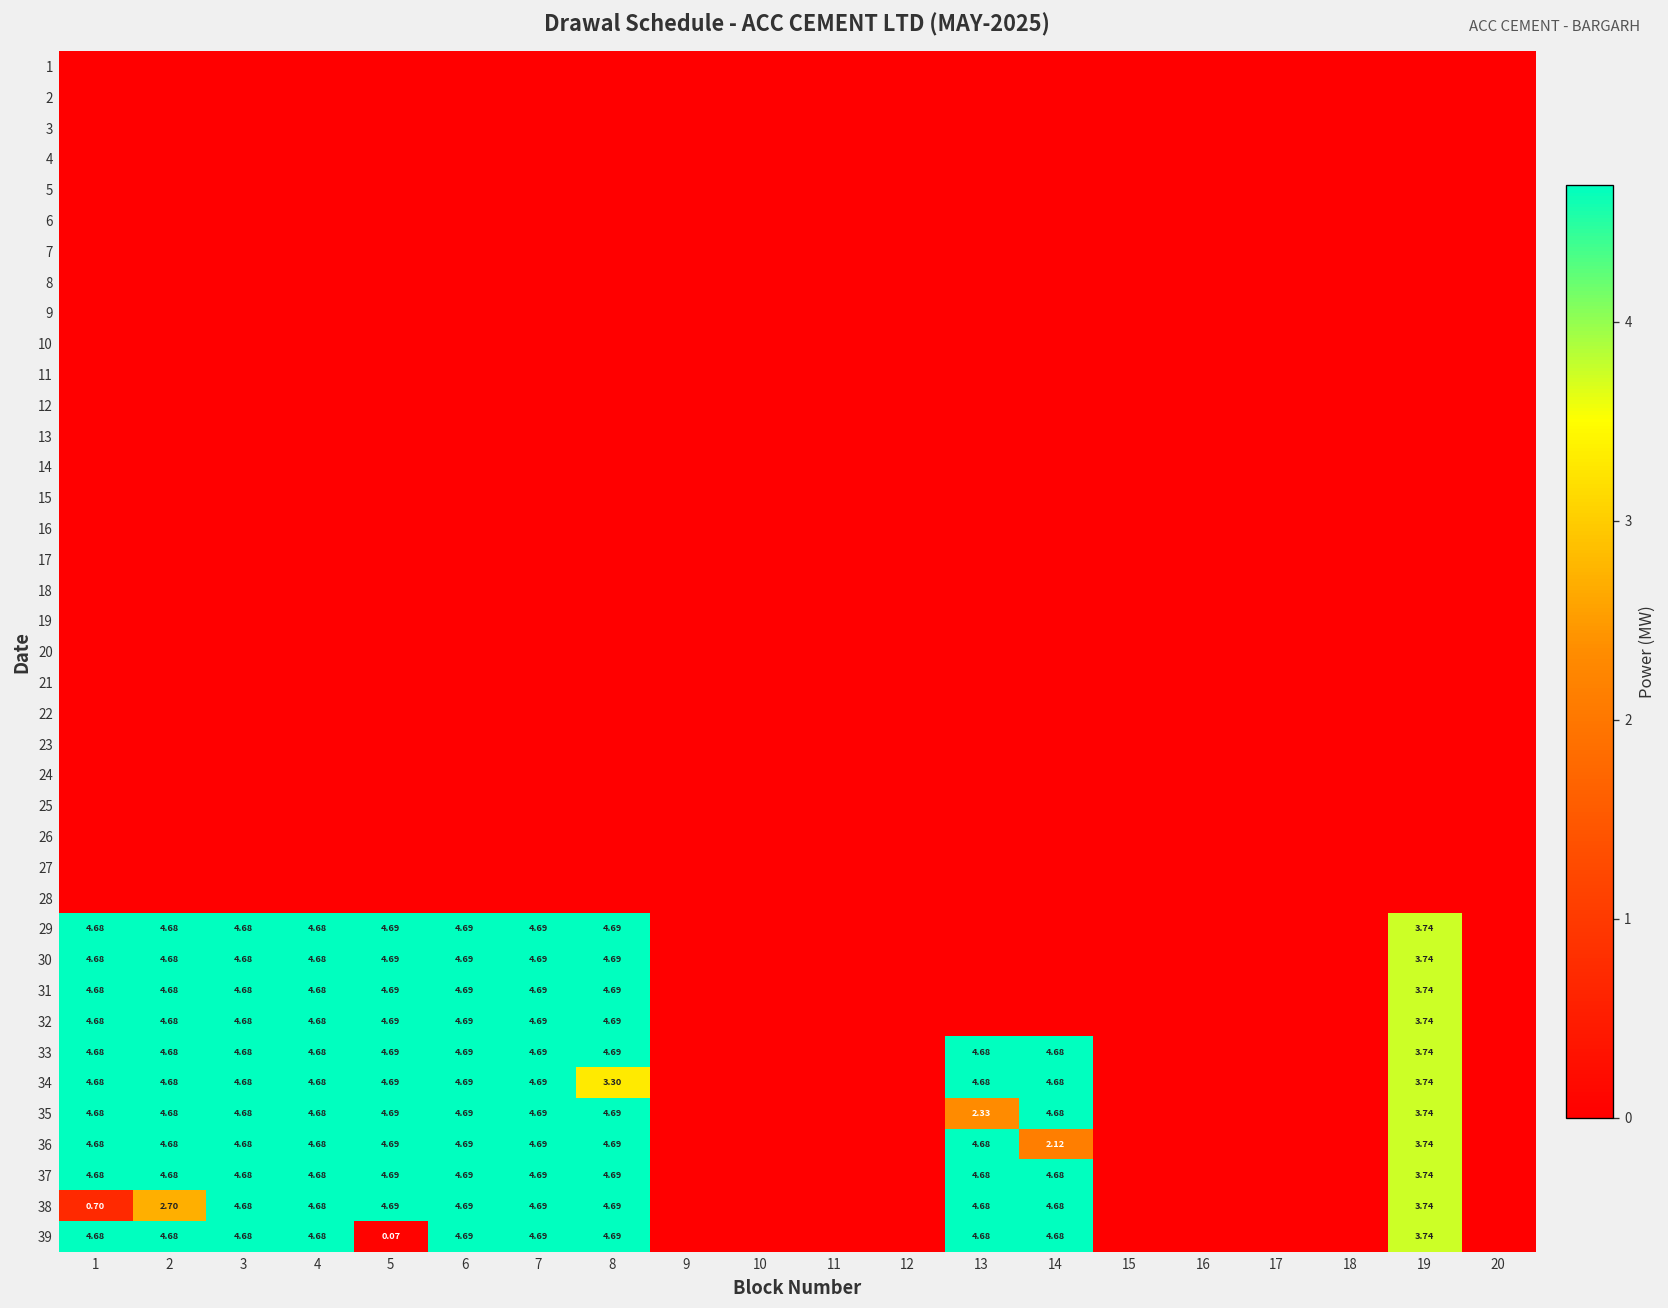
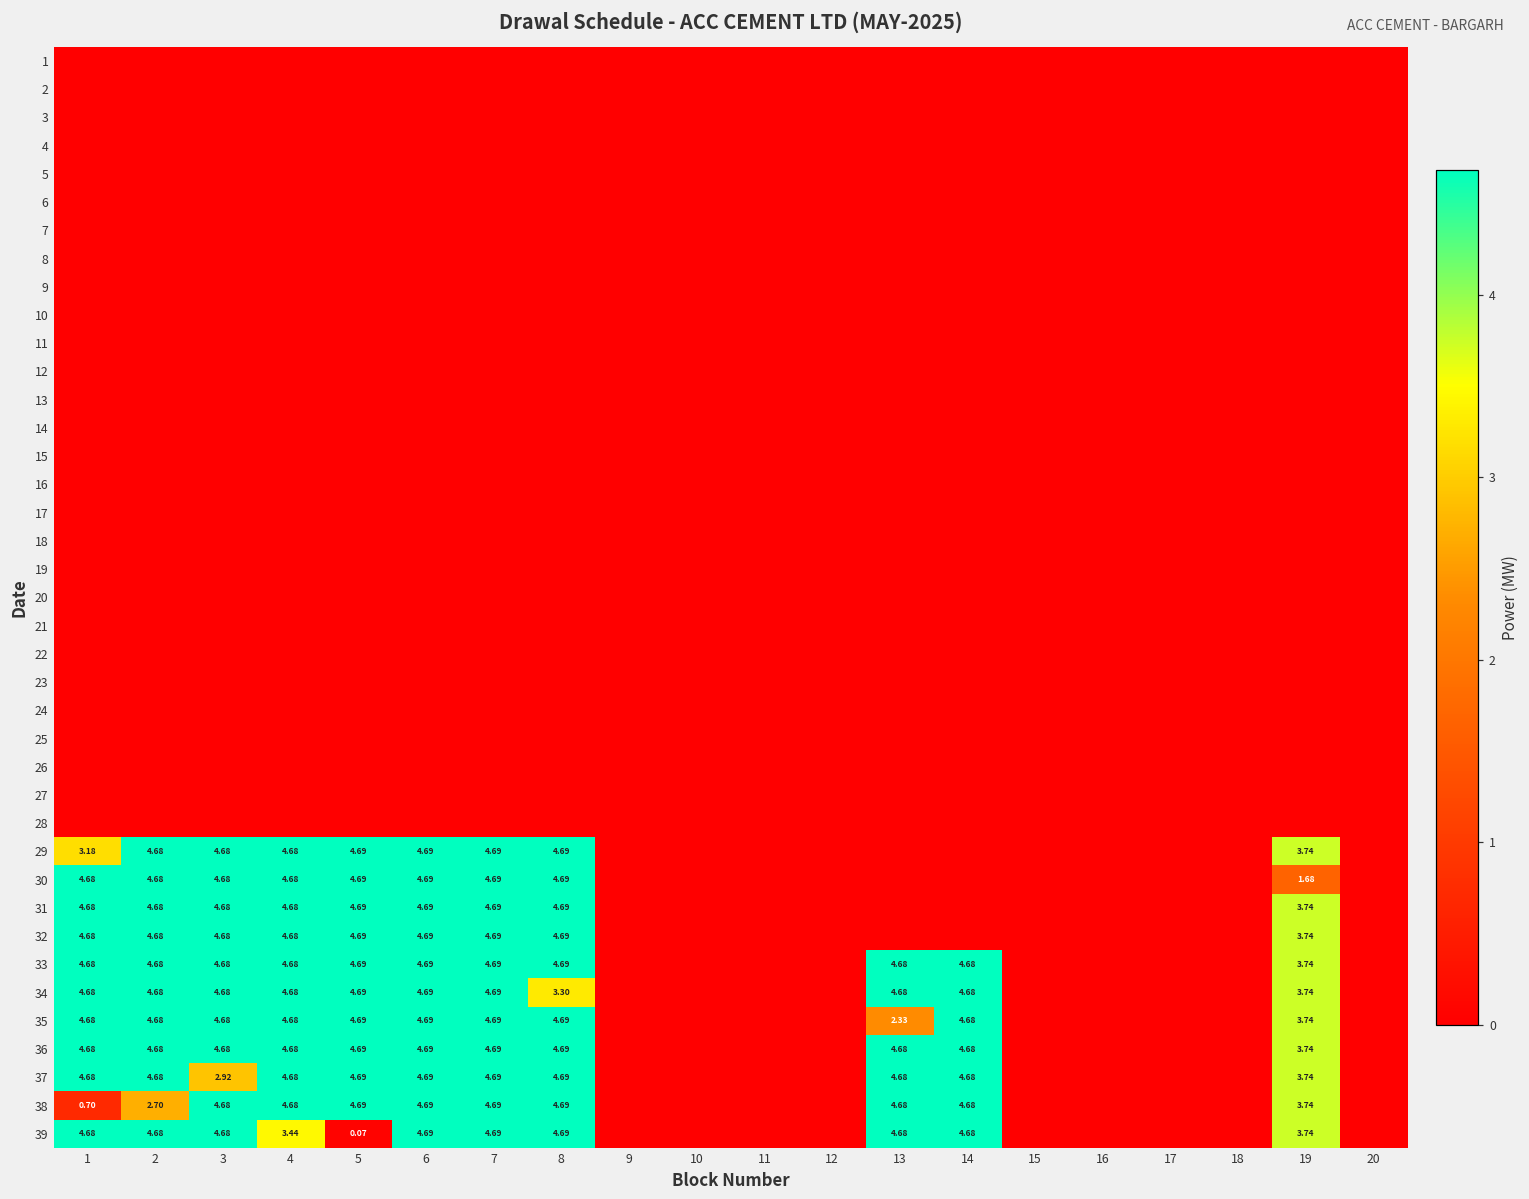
29, 1: 4.68 -> 3.18
30, 19: 3.74 -> 1.68
36, 14: 2.12 -> 4.68
37, 3: 4.68 -> 2.92
39, 4: 4.68 -> 3.44
